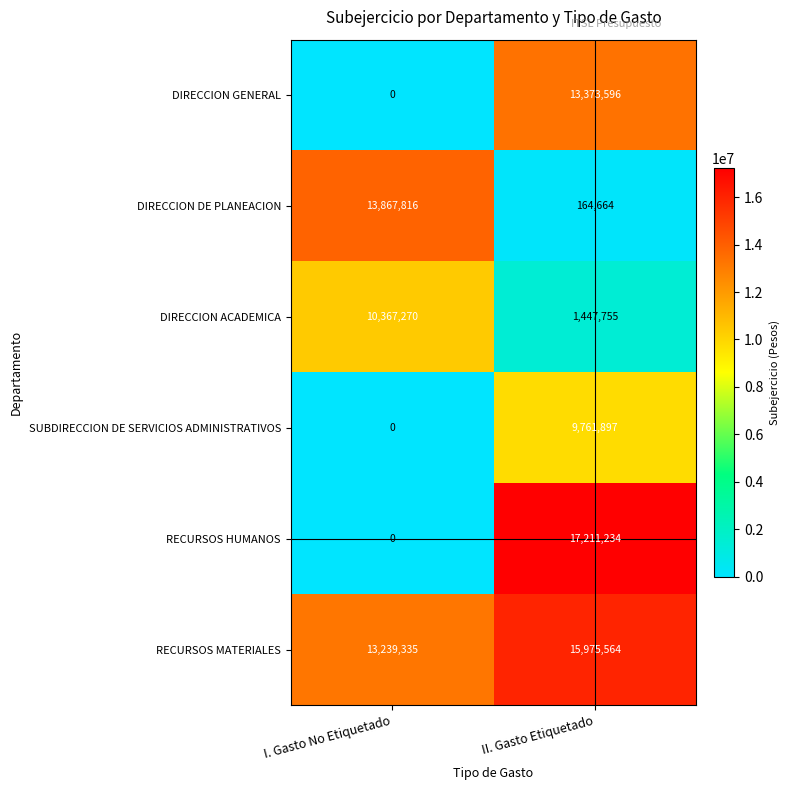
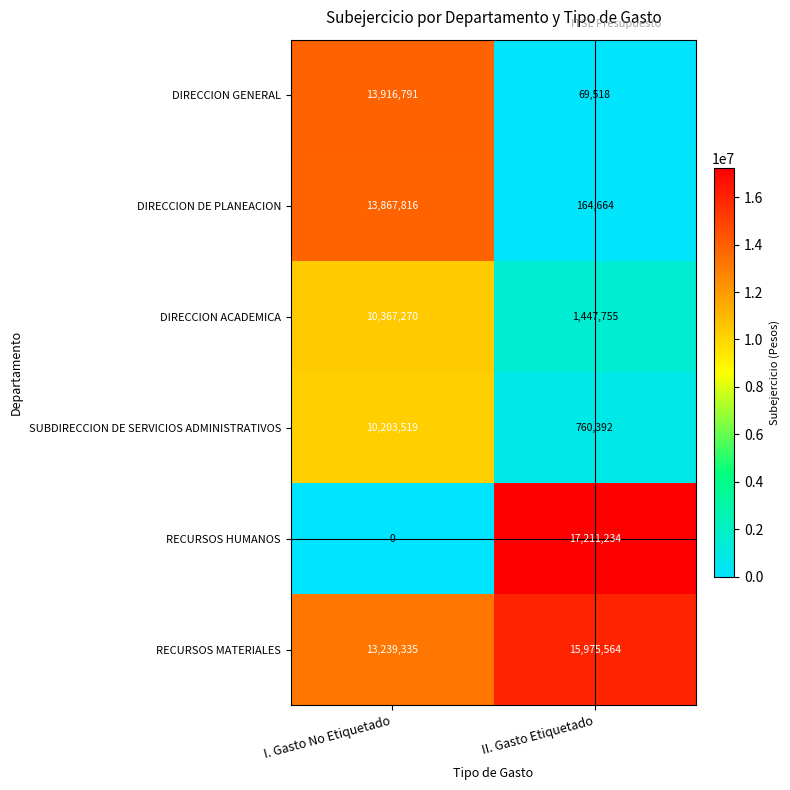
DIRECCION GENERAL, I. Gasto No Etiquetado: 0 -> 13,916,791
DIRECCION GENERAL, II. Gasto Etiquetado: 13,373,596 -> 69,518
SUBDIRECCION DE SERVICIOS ADMINISTRATIVOS, I. Gasto No Etiquetado: 0 -> 10,203,519
SUBDIRECCION DE SERVICIOS ADMINISTRATIVOS, II. Gasto Etiquetado: 9,761,897 -> 760,392
